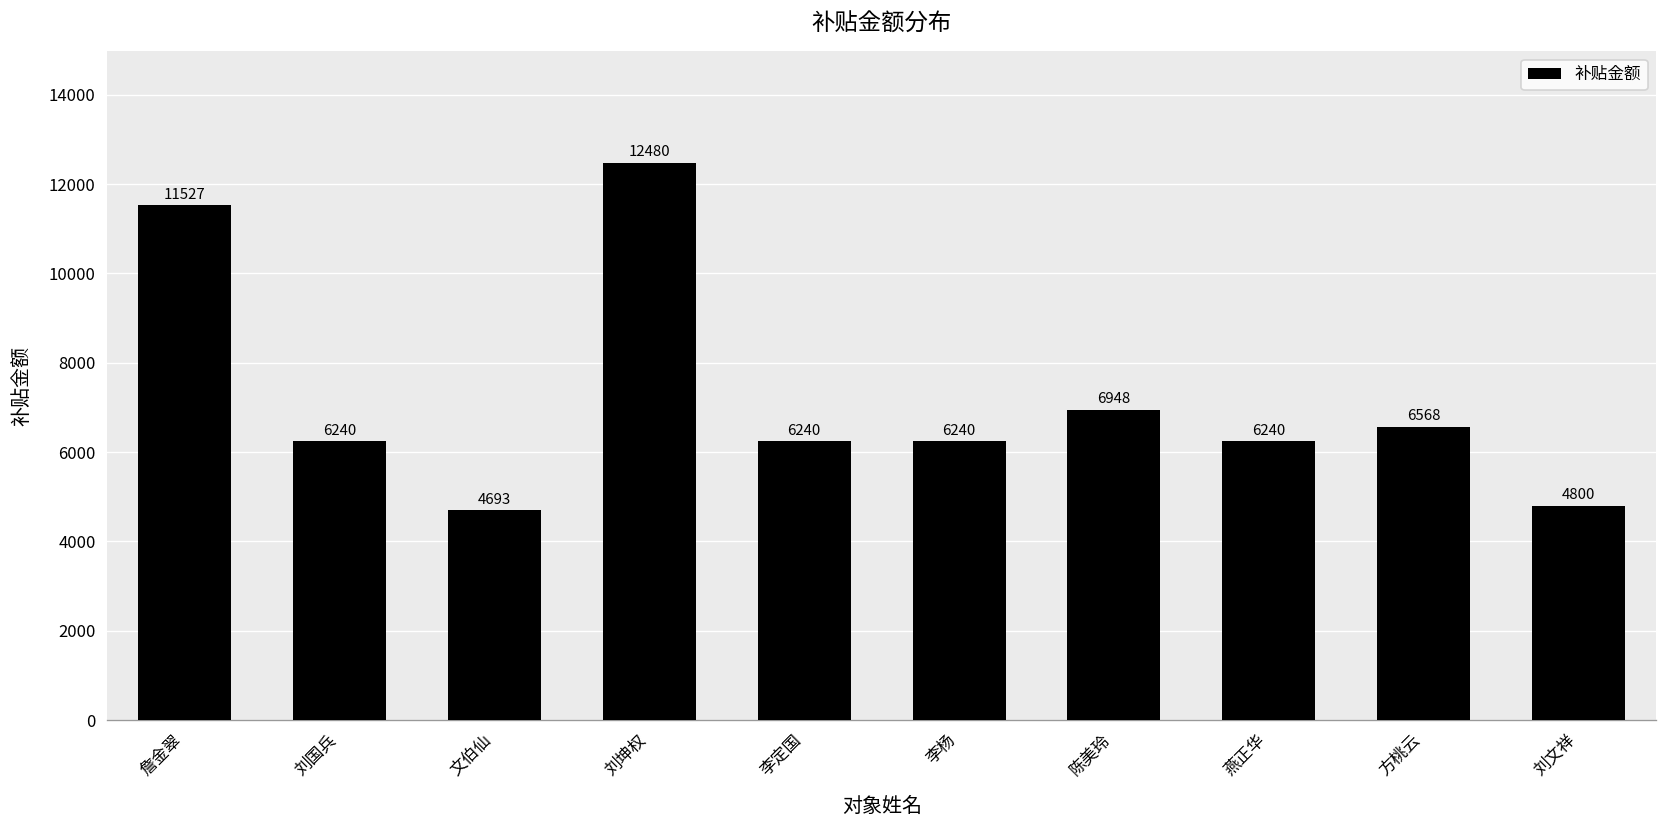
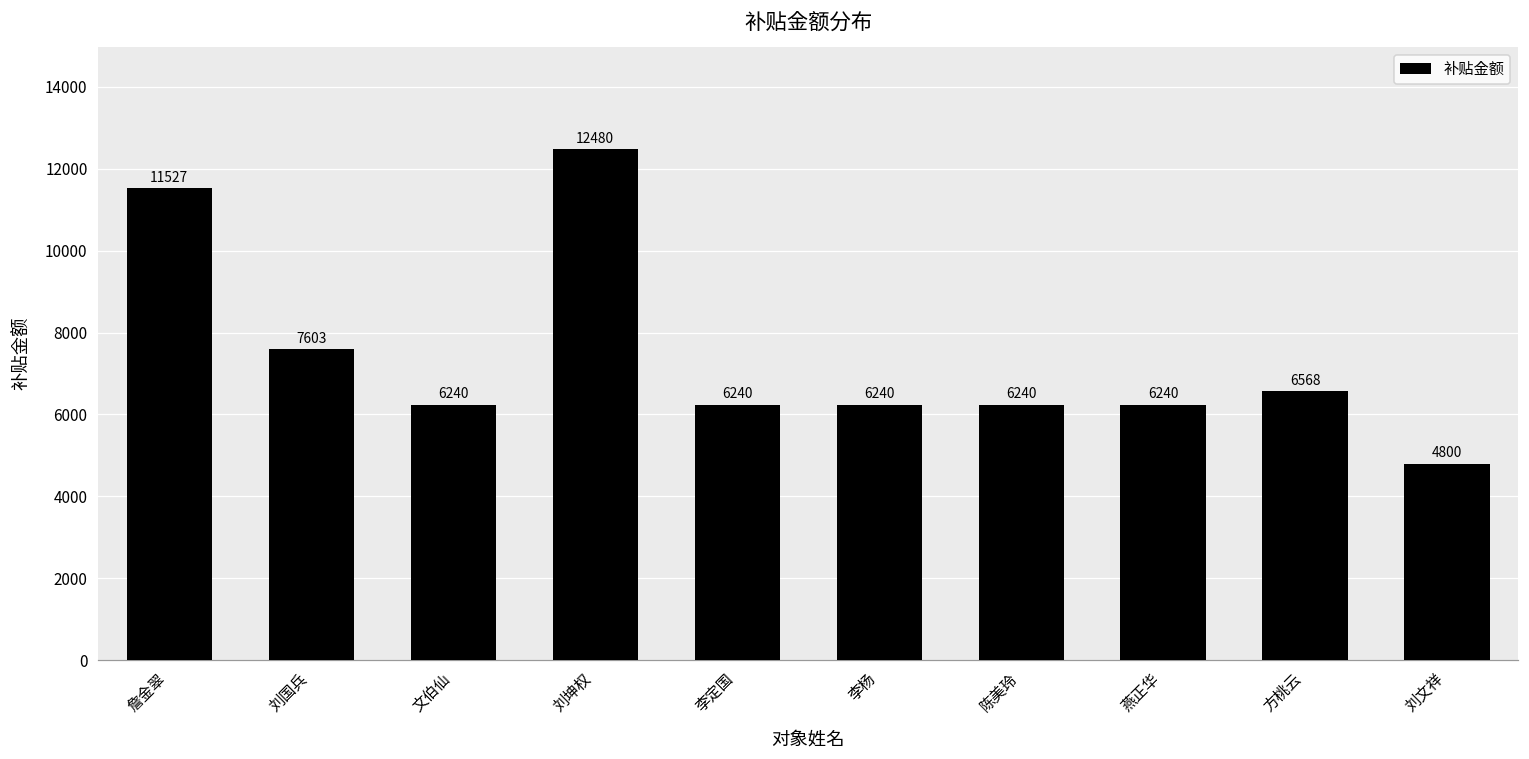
刘国兵: 6240 -> 7603
文伯仙: 4693 -> 6240
陈美玲: 6948 -> 6240
